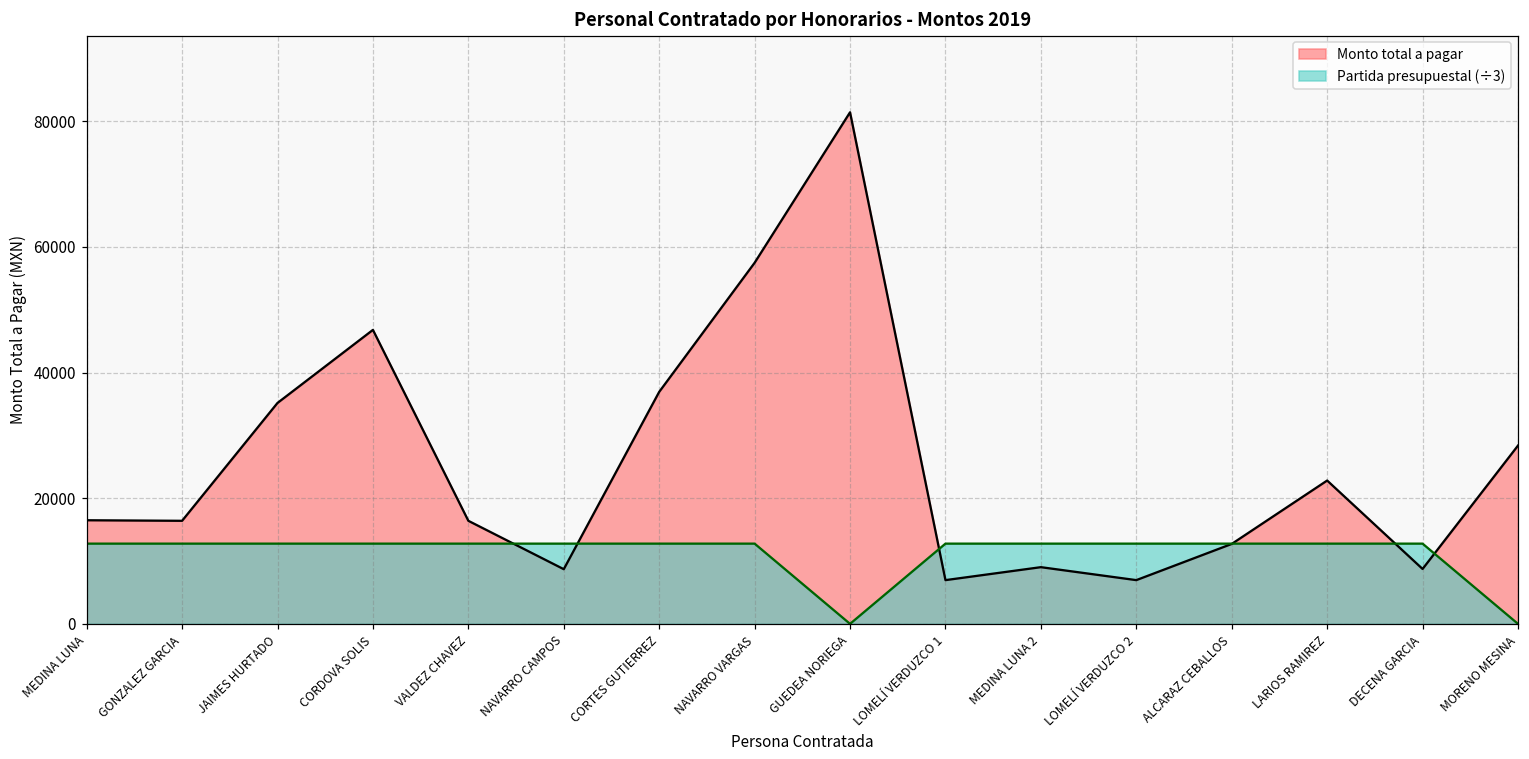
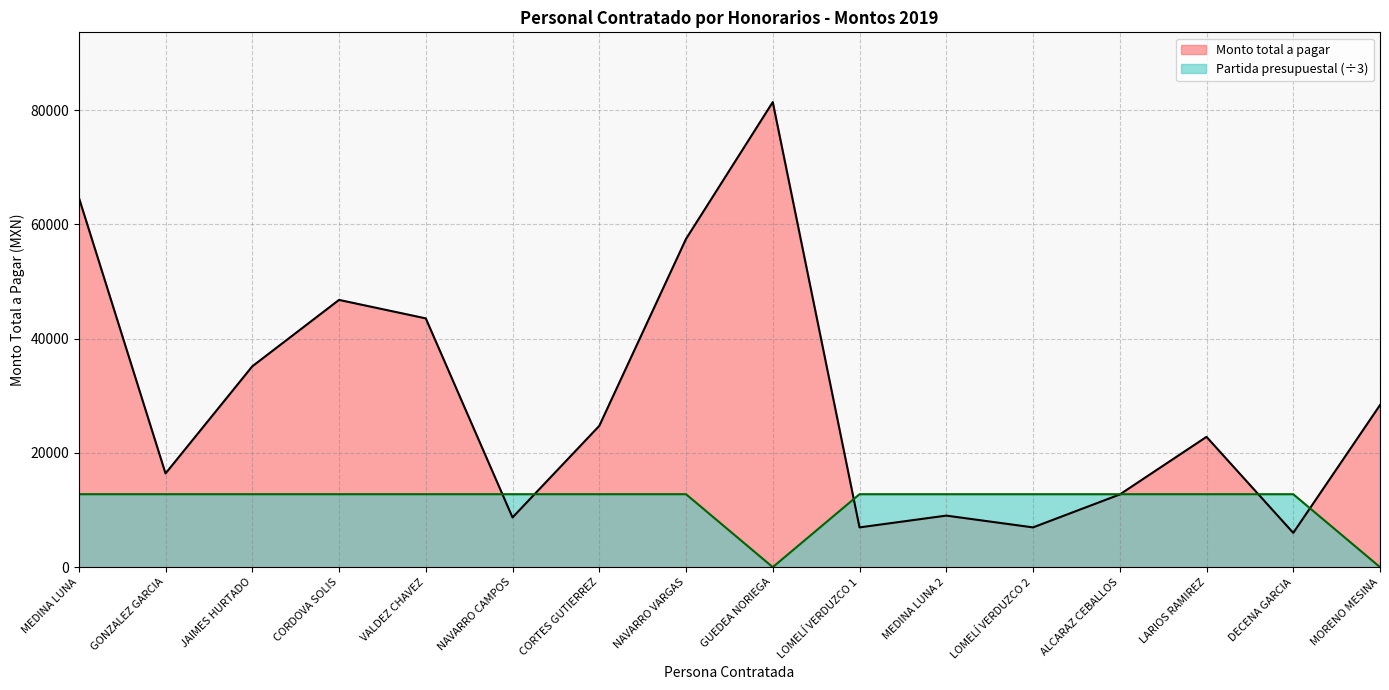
Monto total a pagar, MEDINA LUNA: 16000 -> 65000
Monto total a pagar, VALDEZ CHAVEZ: 16000 -> 44000
Monto total a pagar, CORTES GUTIERREZ: 37000 -> 25000
Monto total a pagar, DECENA GARCIA: 9000 -> 6000
